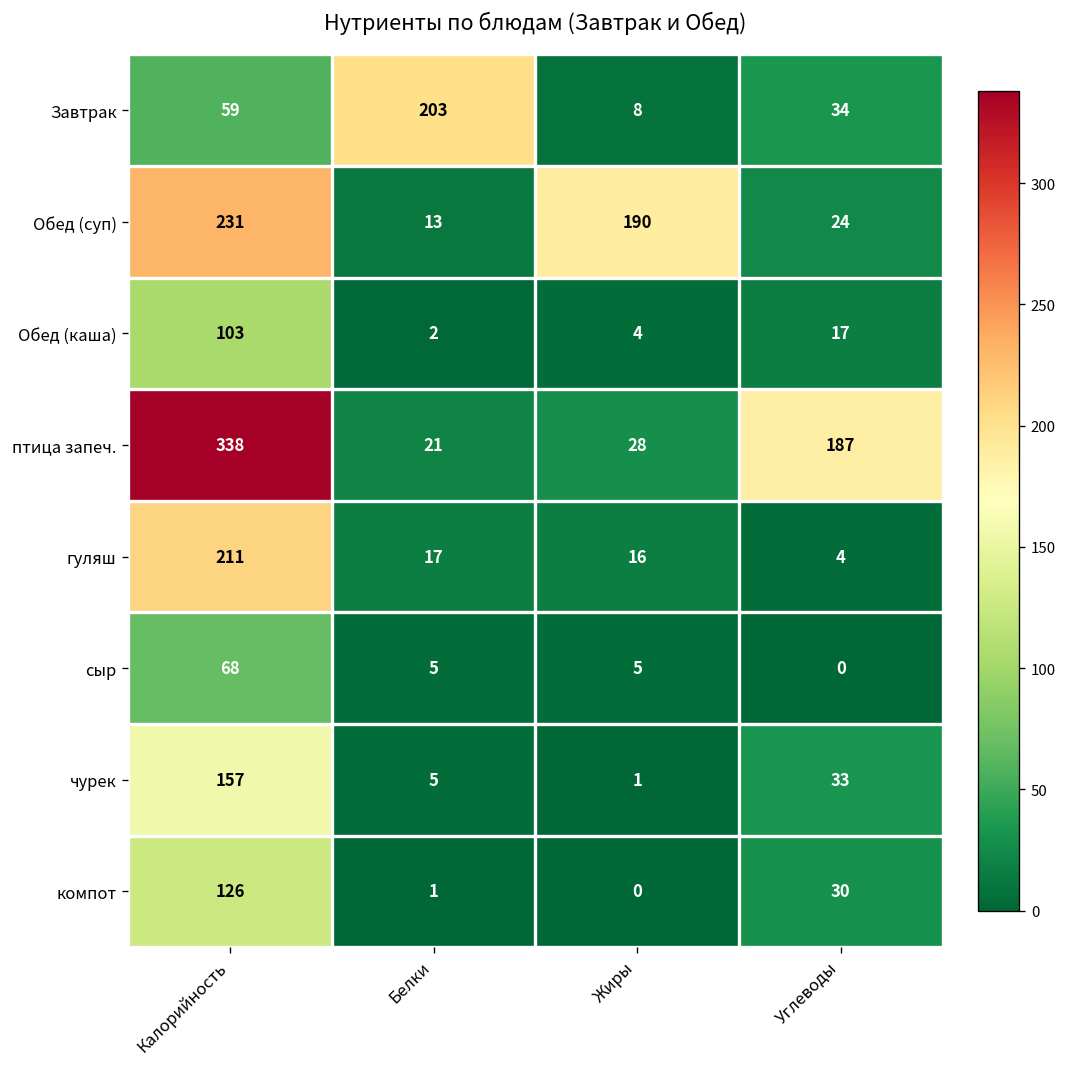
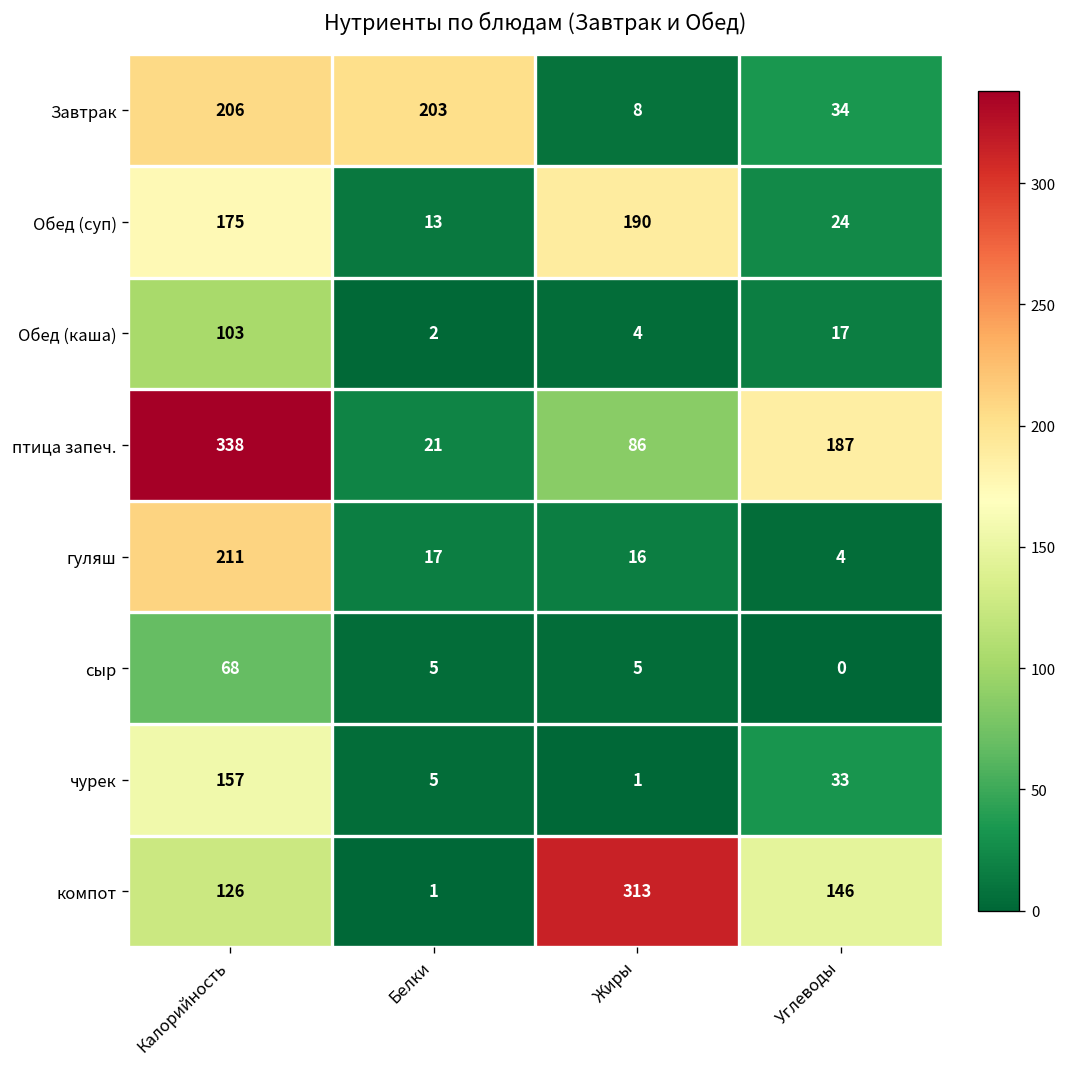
Завтрак, Калорийность: 59 -> 206
Обед (суп), Калорийность: 231 -> 175
птица запеч., Жиры: 28 -> 86
компот, Жиры: 0 -> 313
компот, Углеводы: 30 -> 146
